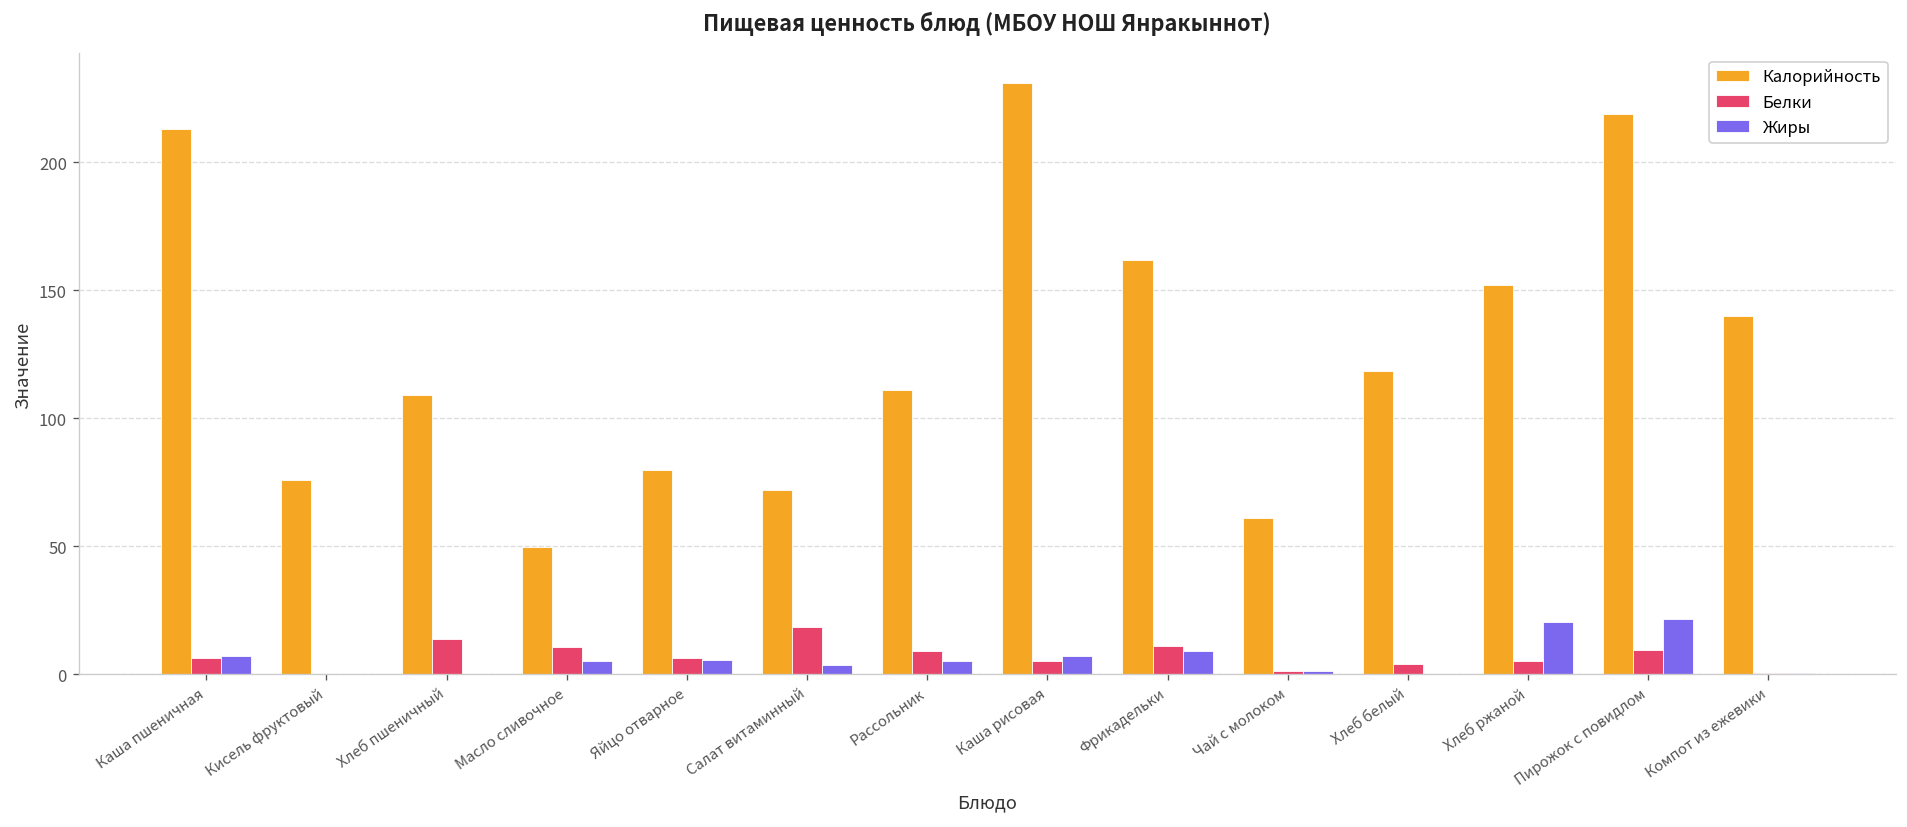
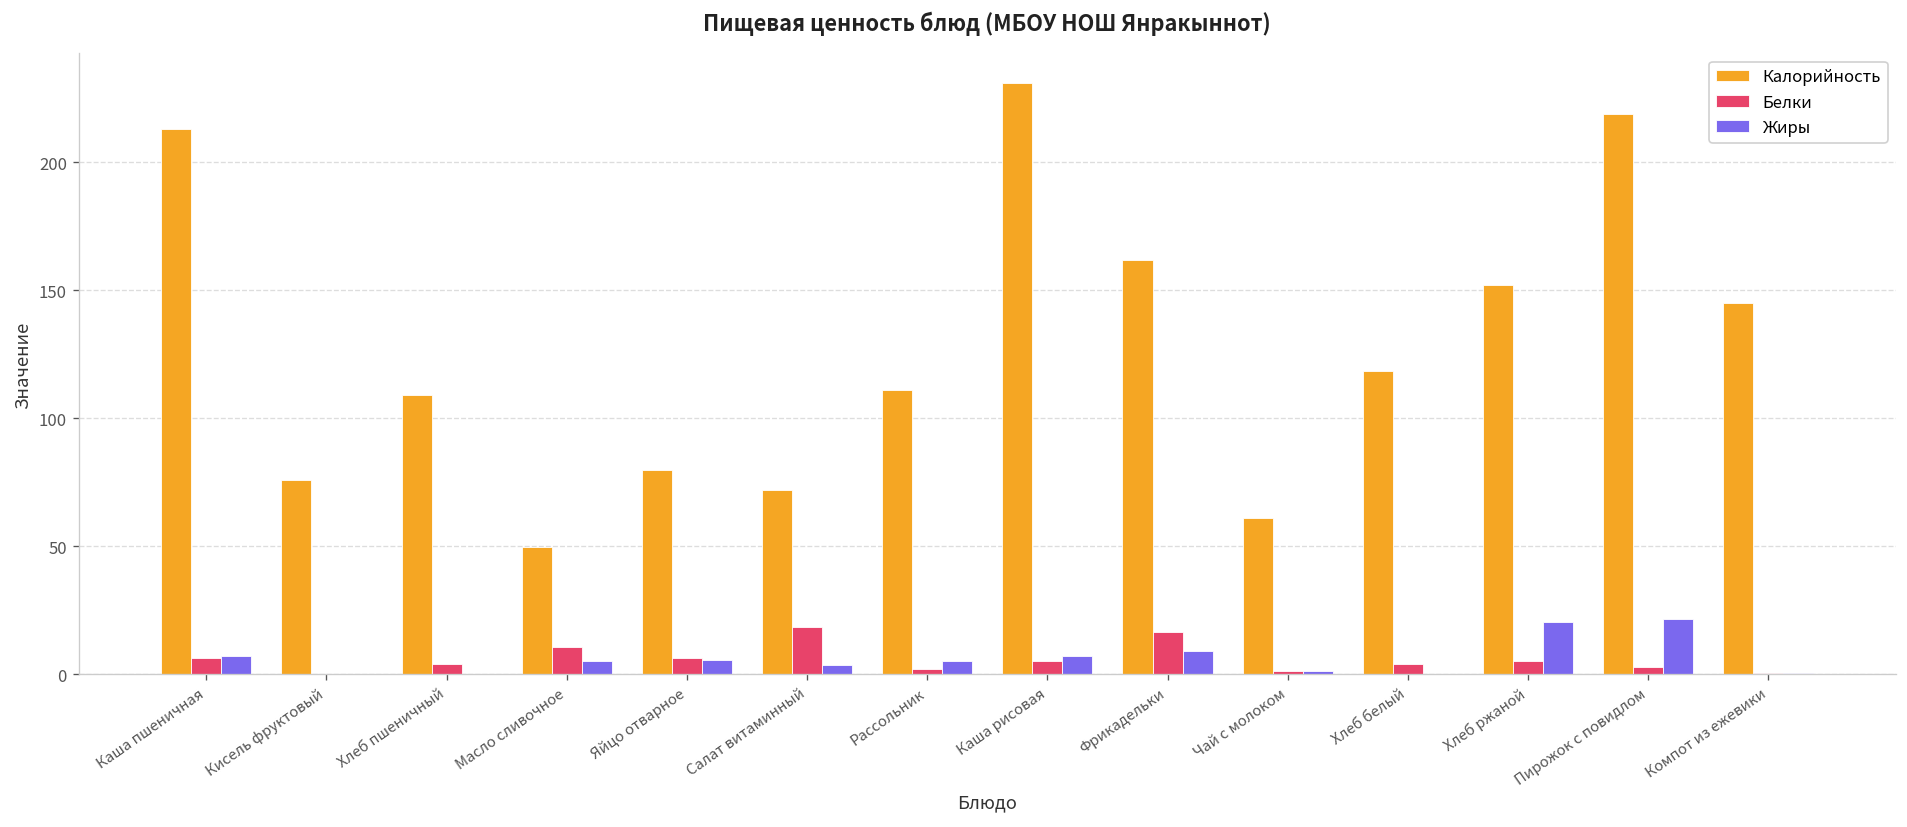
Белки, Хлеб пшеничный: 14 -> 4
Белки, Рассольник: 9 -> 2
Белки, Фрикадельки: 11 -> 17
Белки, Пирожок с повидлом: 9 -> 3
Калорийность, Компот из ежевики: 140 -> 145
